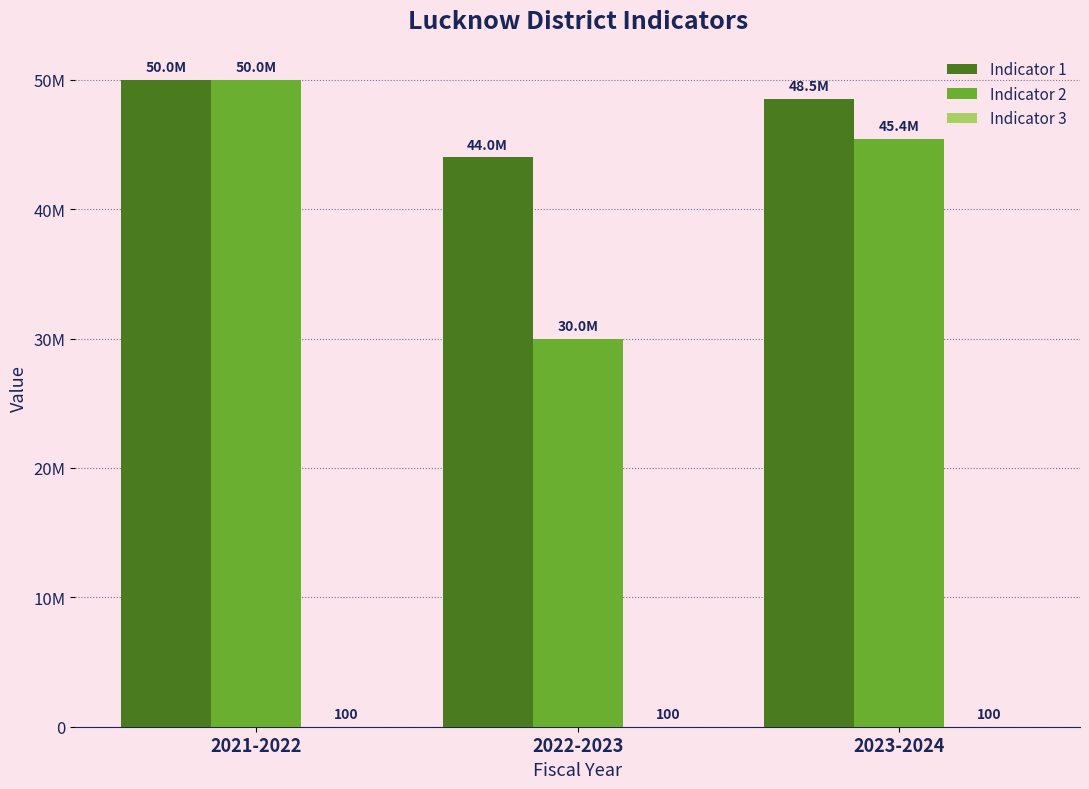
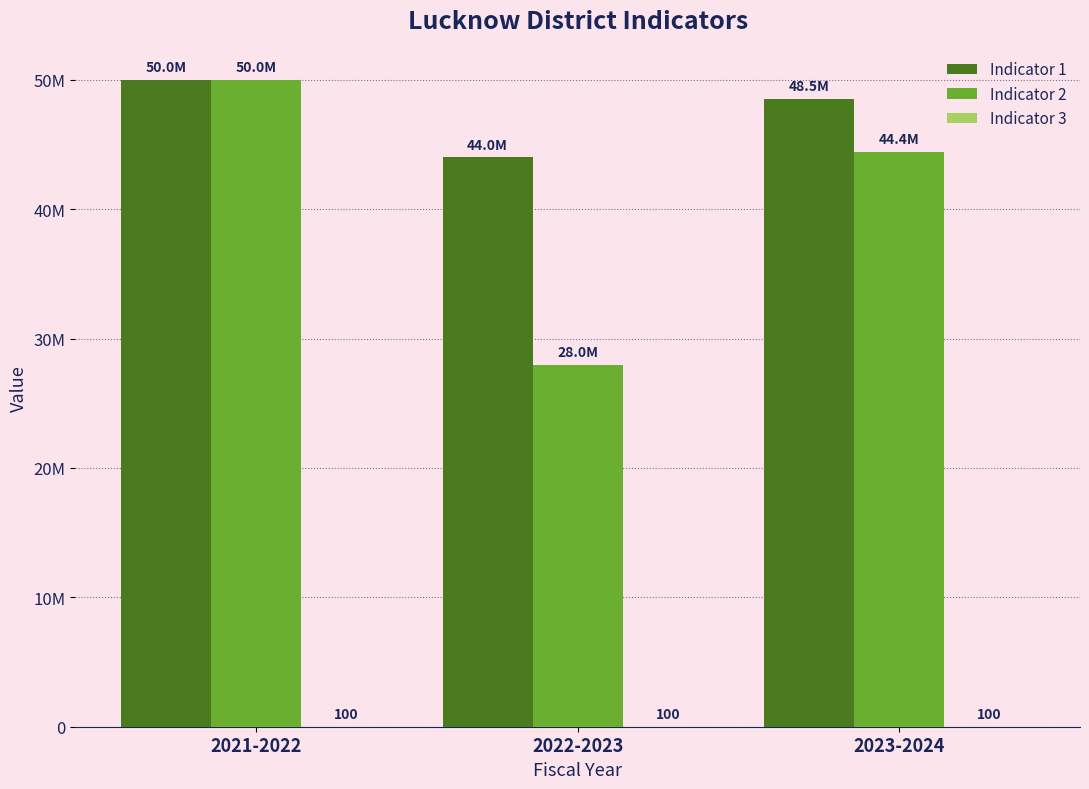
Indicator 2, 2022-2023: 30.0M -> 28.0M
Indicator 2, 2023-2024: 45.4M -> 44.4M
